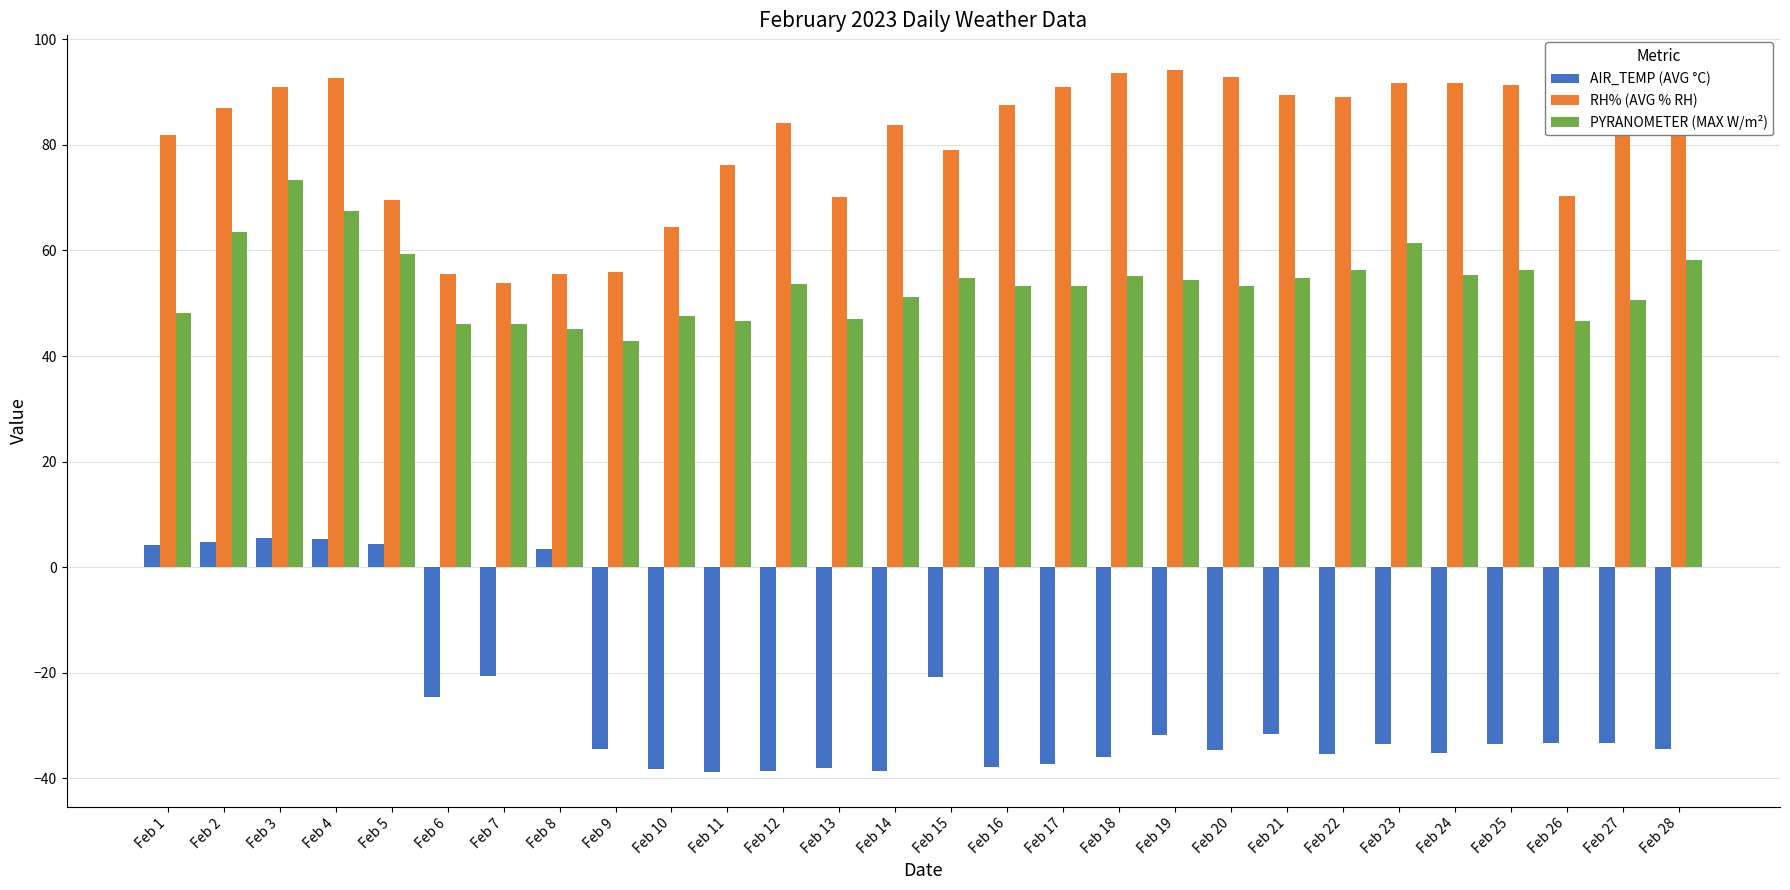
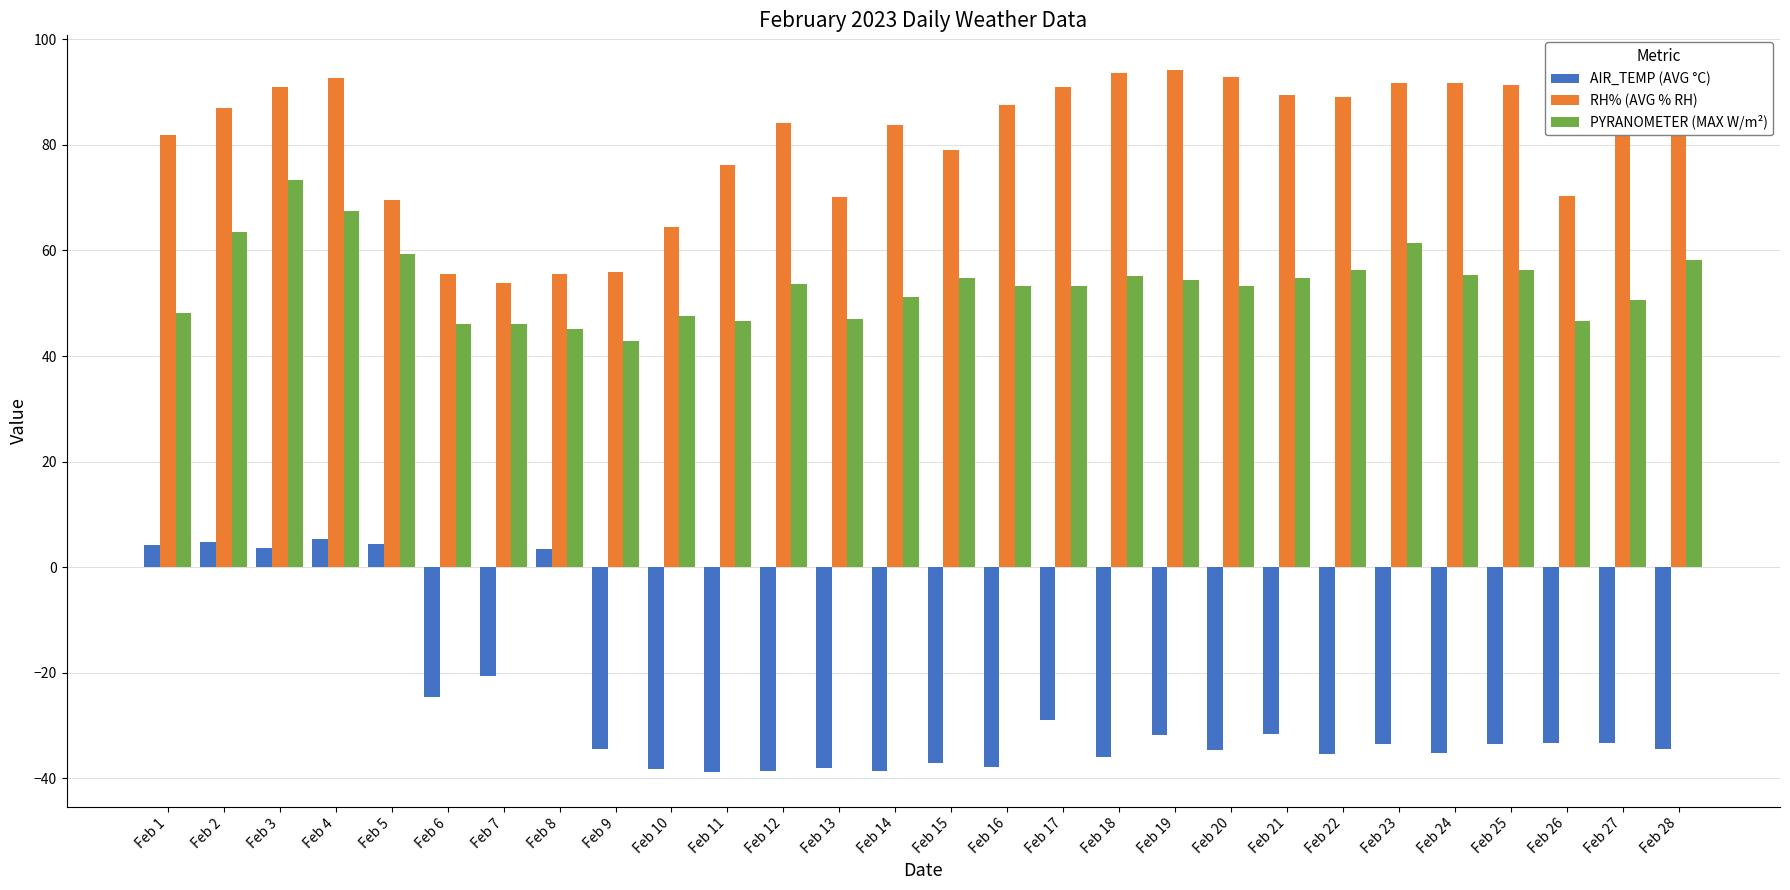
AIR_TEMP (AVG °C), Feb 3: 6 -> 4
AIR_TEMP (AVG °C), Feb 15: -21 -> -37
AIR_TEMP (AVG °C), Feb 17: -37 -> -29
